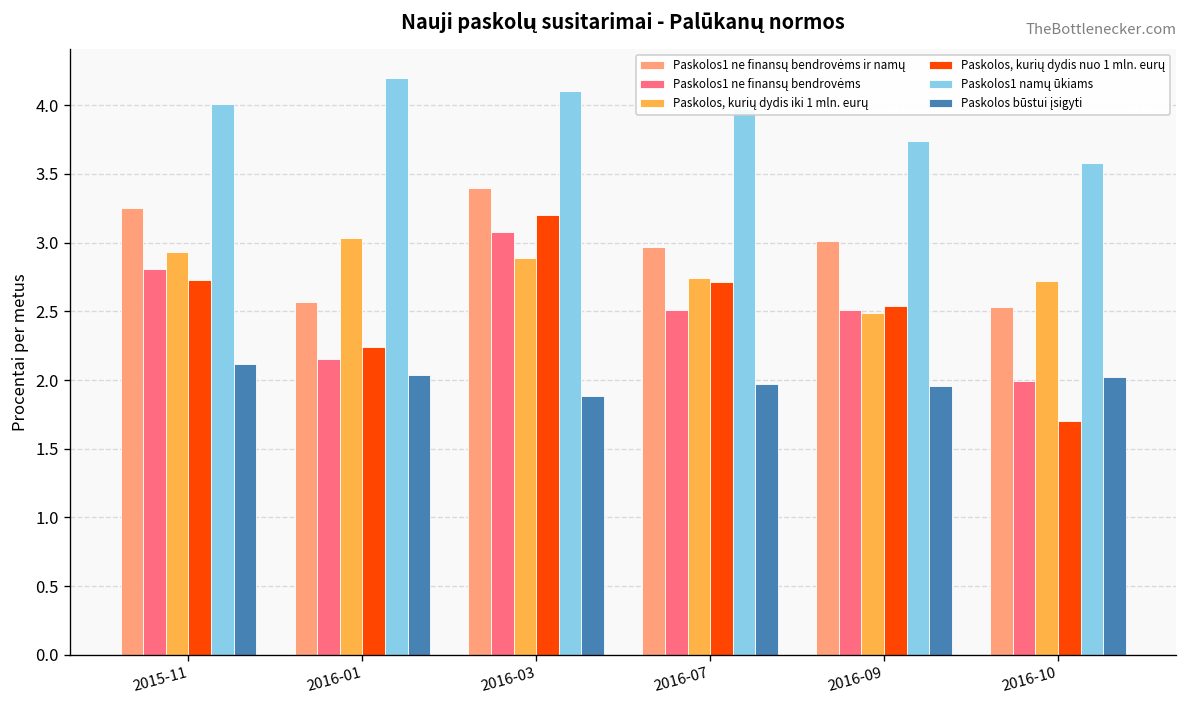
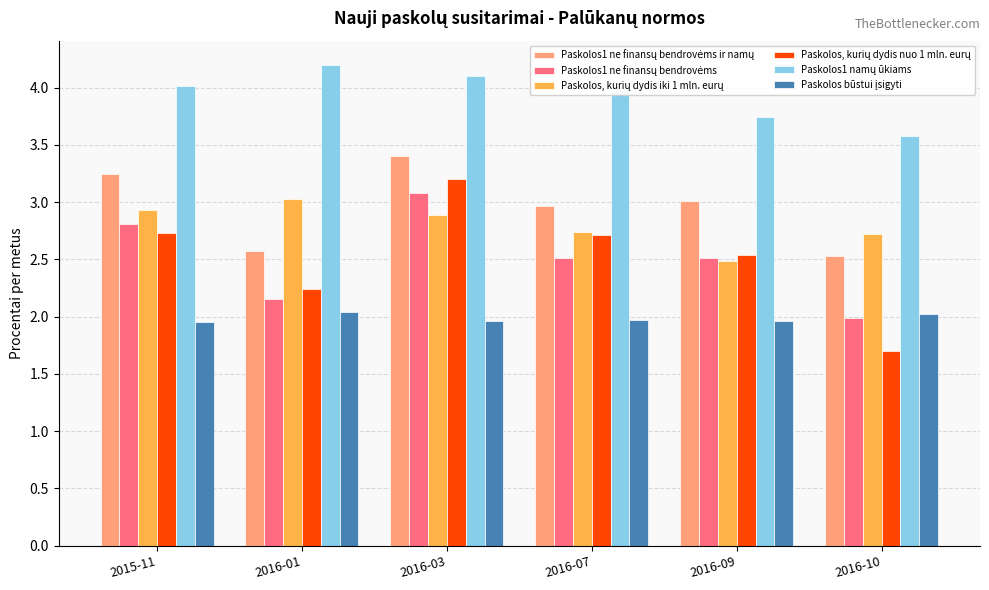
Paskolos būstui įsigyti, 2015-11: 2.12 -> 1.95
Paskolos būstui įsigyti, 2016-03: 1.88 -> 1.96
